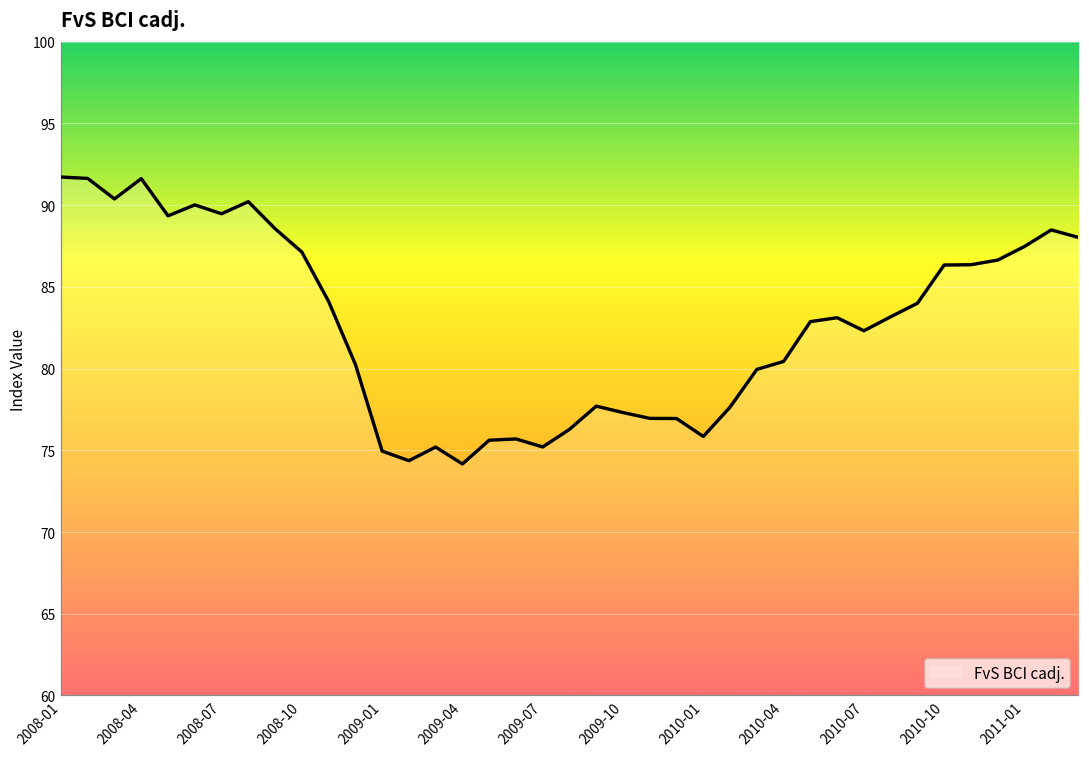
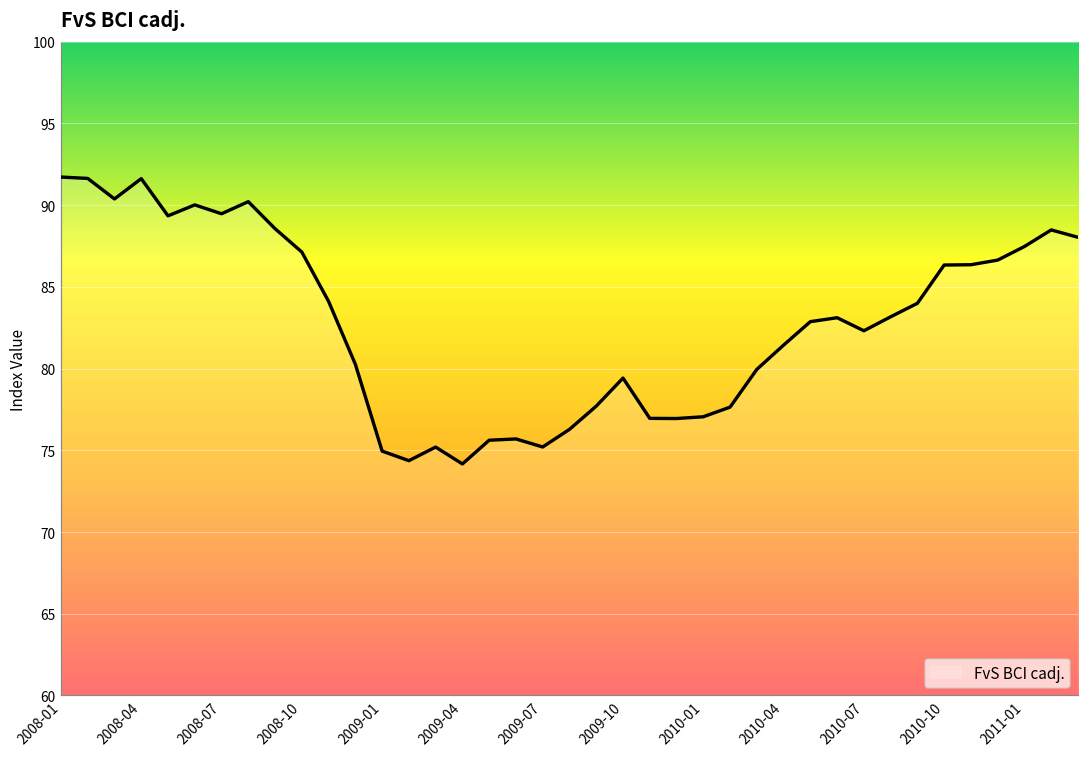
2009-10: 77.3 -> 79.4
2010-01: 75.8 -> 77.1
2010-04: 80.4 -> 81.4
